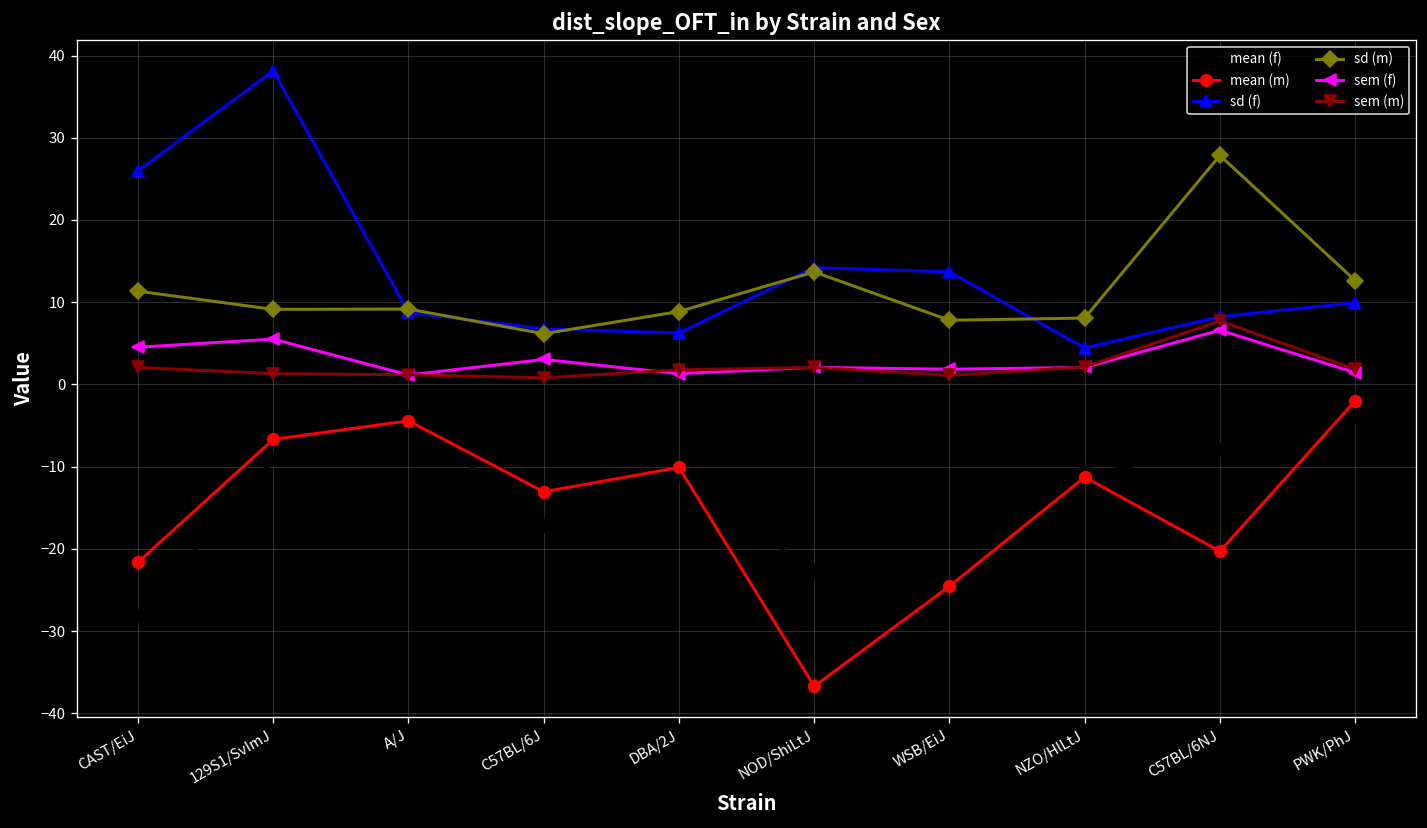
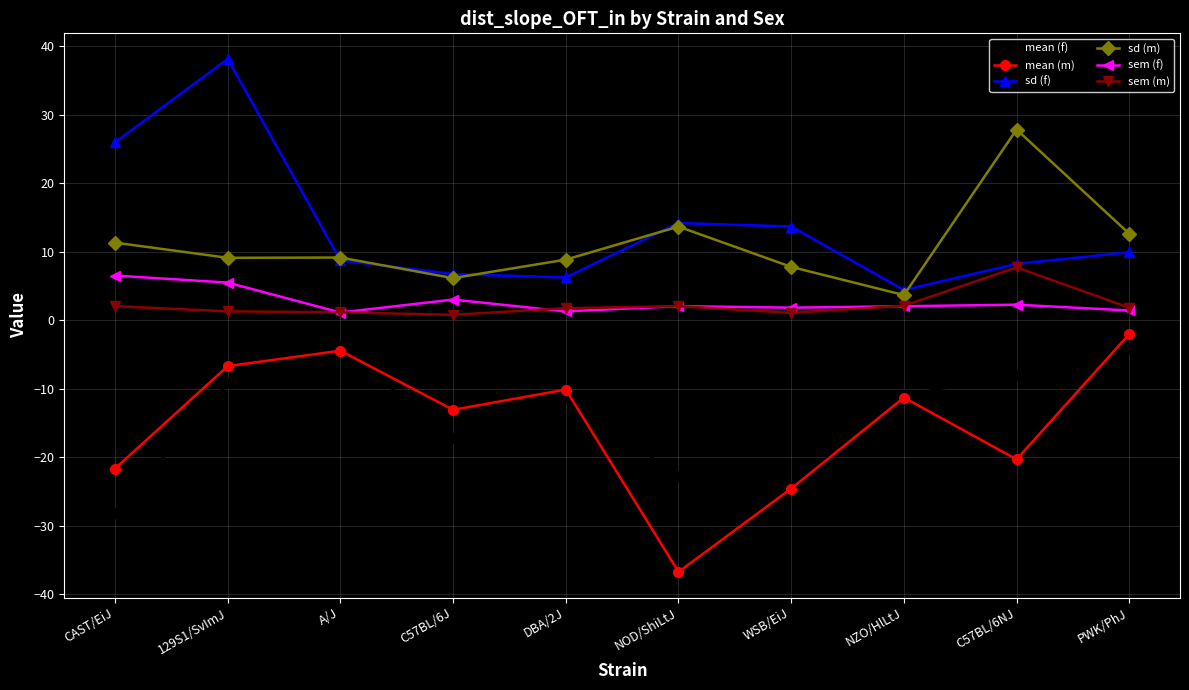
sem (f), CAST/EiJ: 5 -> 7
sd (m), NZO/HlLtJ: 8 -> 4
sem (f), C57BL/6NJ: 7 -> 2
